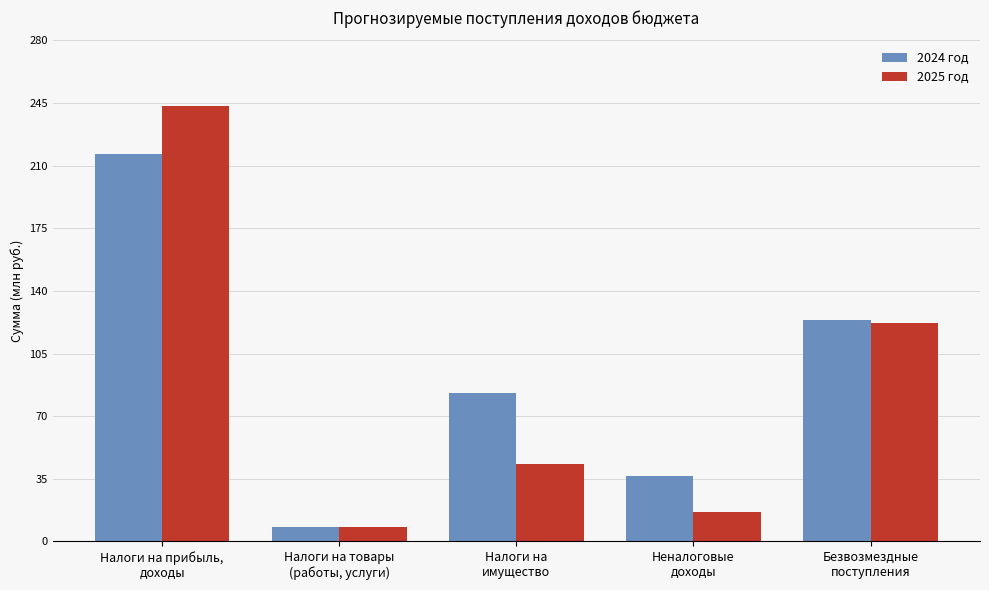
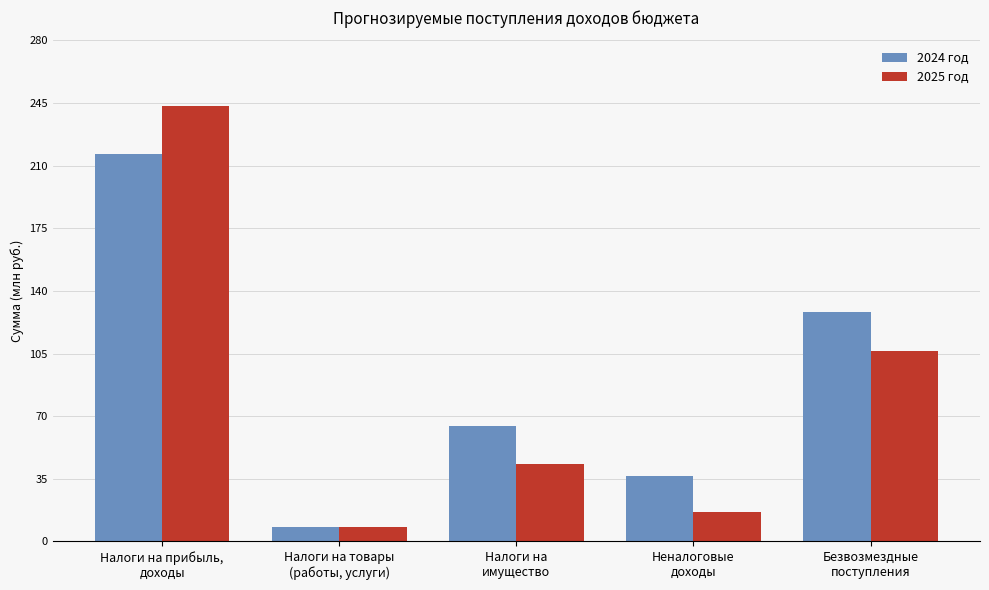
2024 год, Налоги на имущество: 83 -> 65
2024 год, Безвозмездные поступления: 124 -> 129
2025 год, Безвозмездные поступления: 122 -> 107
